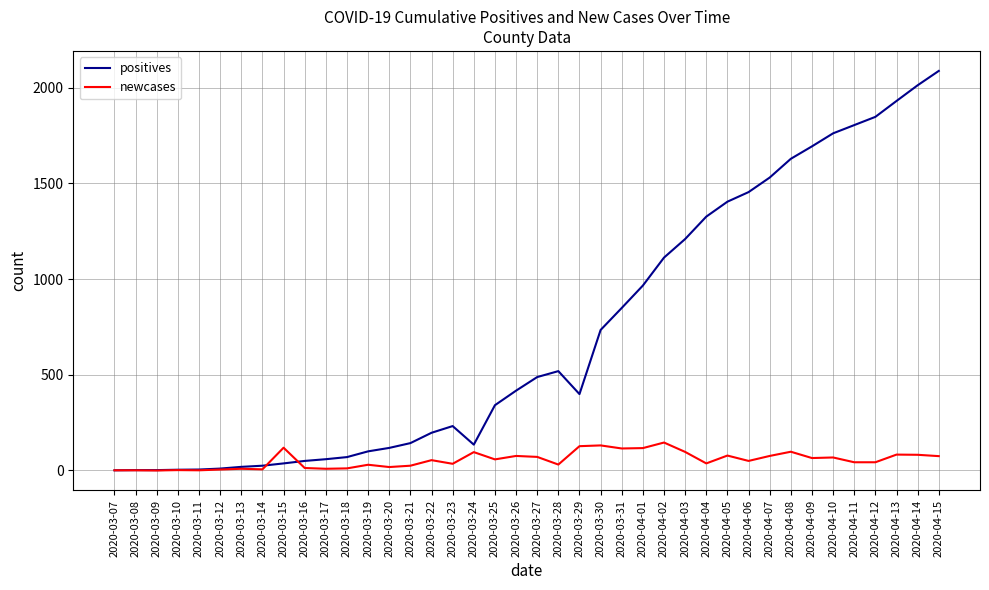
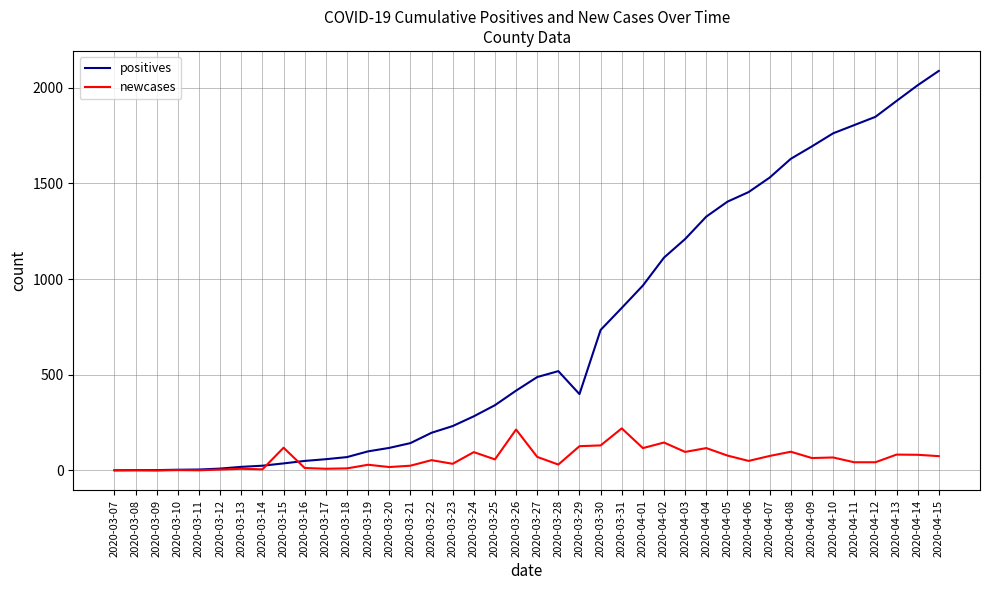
positives, 2020-03-24: 140 -> 280
newcases, 2020-03-26: 80 -> 210
newcases, 2020-03-31: 120 -> 220
newcases, 2020-04-04: 40 -> 120
